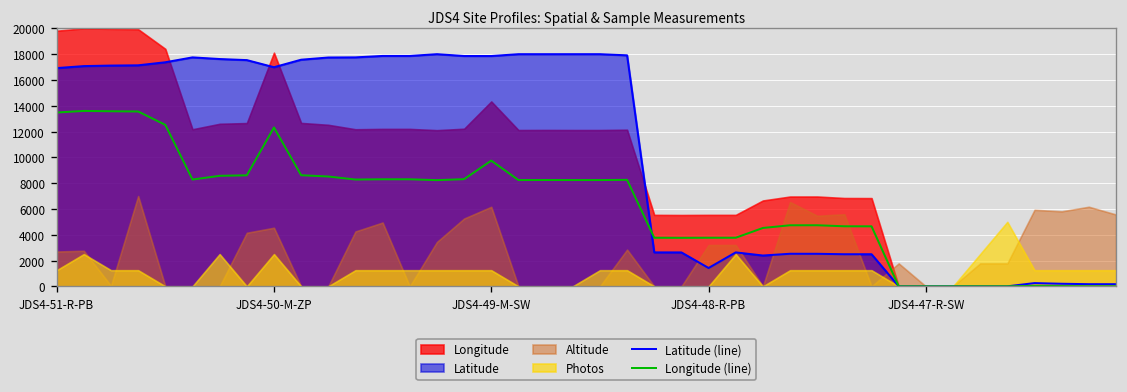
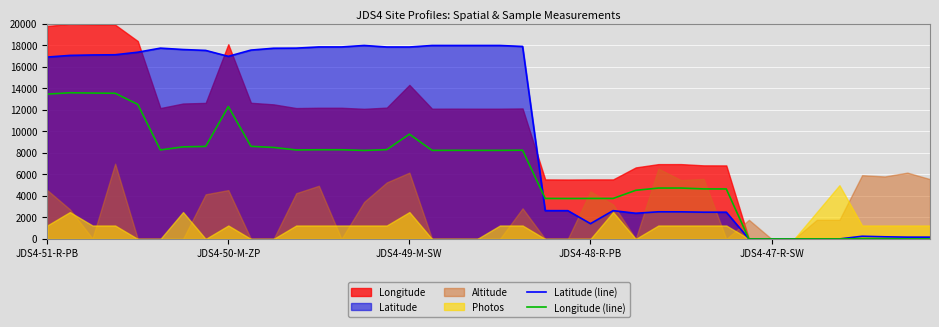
Altitude, JDS4-51-R-PB: 2700 -> 4500
Photos, JDS4-50-M-ZP: 2500 -> 1300
Photos, JDS4-49-M-SW: 1300 -> 2500
Altitude, JDS4-48-R-PB: 3200 -> 4400
